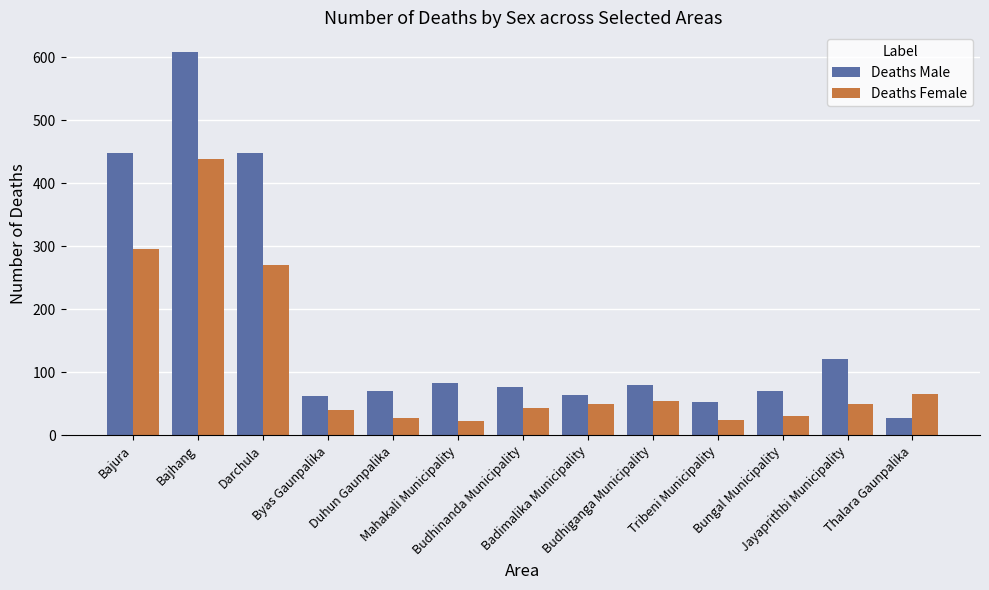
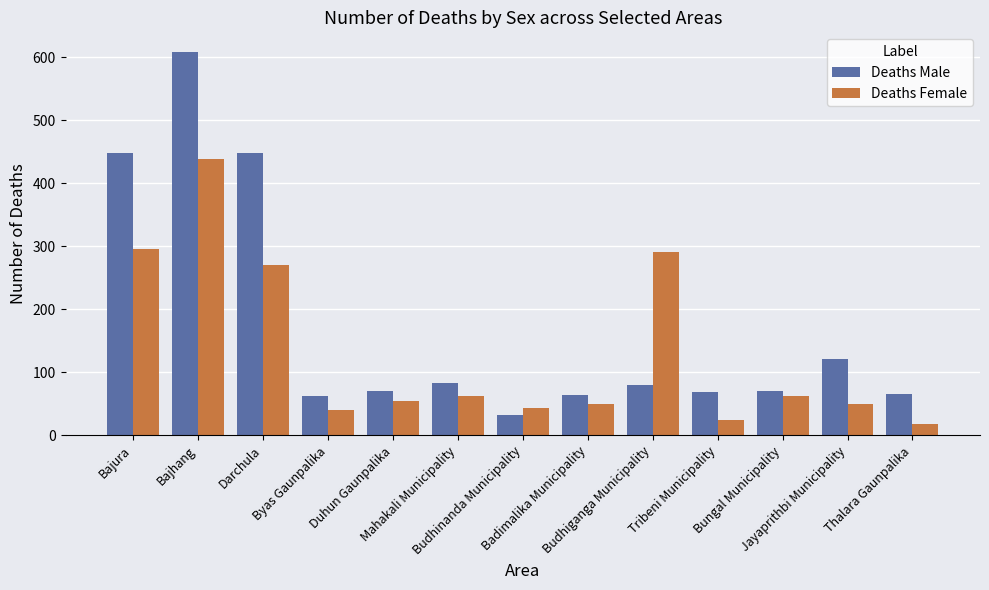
Deaths Female, Duhun Gaunpalika: 30 -> 60
Deaths Female, Mahakali Municipality: 20 -> 60
Deaths Male, Budhinanda Municipality: 80 -> 30
Deaths Female, Budhiganga Municipality: 60 -> 290
Deaths Male, Tribeni Municipality: 50 -> 70
Deaths Female, Bungal Municipality: 30 -> 60
Deaths Male, Thalara Gaunpalika: 30 -> 70
Deaths Female, Thalara Gaunpalika: 70 -> 20
